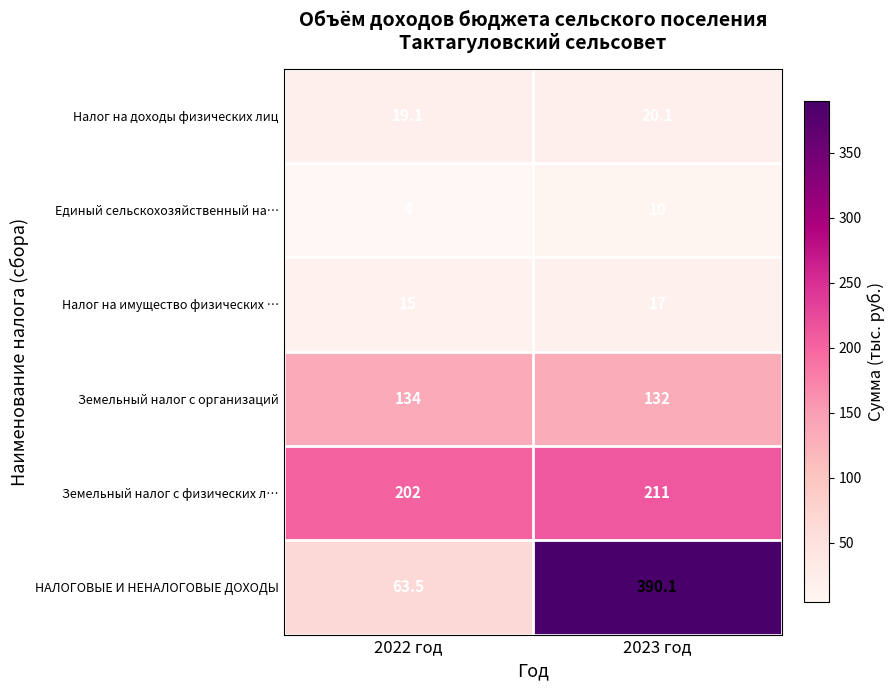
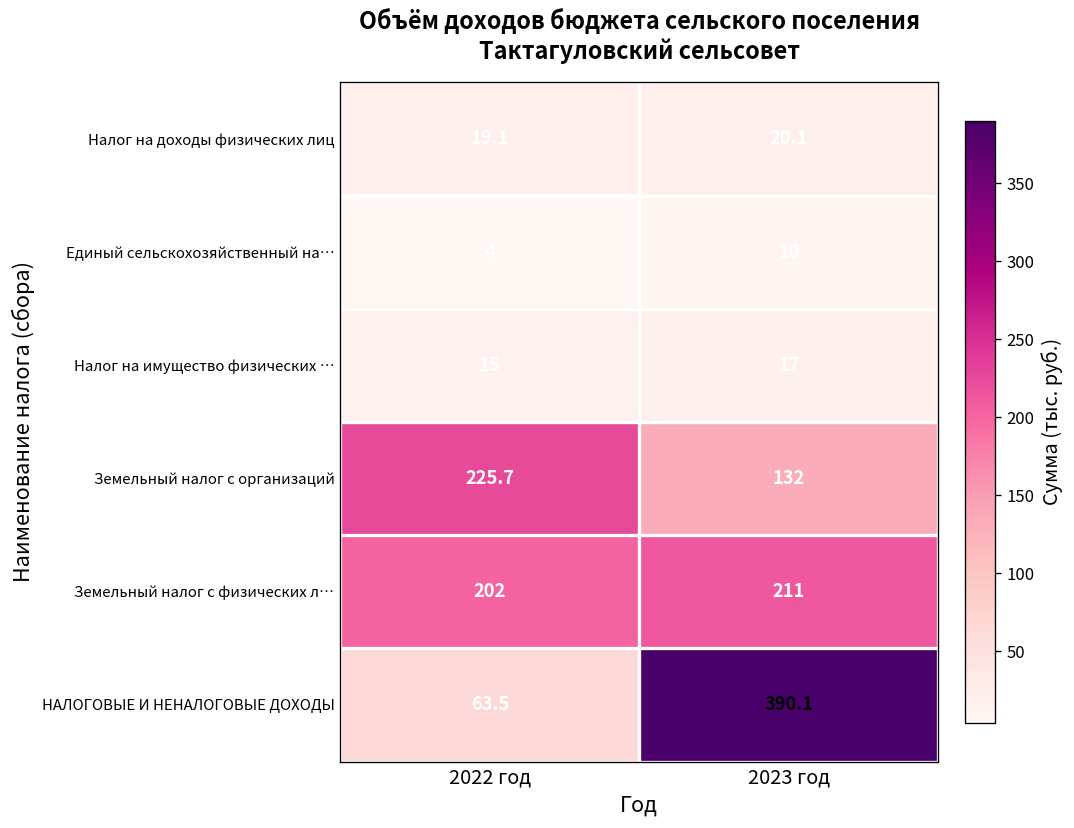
Земельный налог с организаций, 2022 год: 134 -> 225.7
